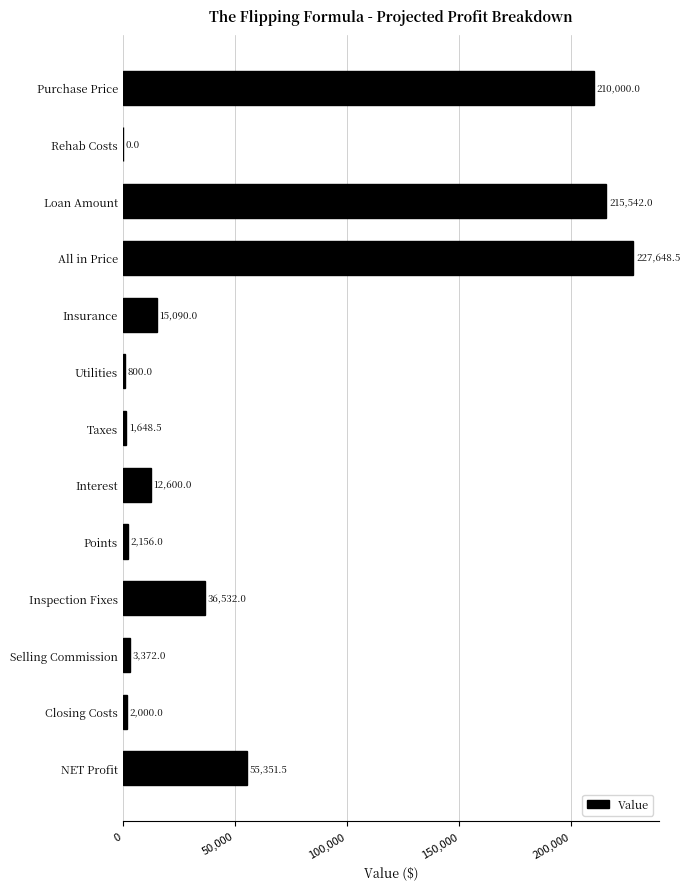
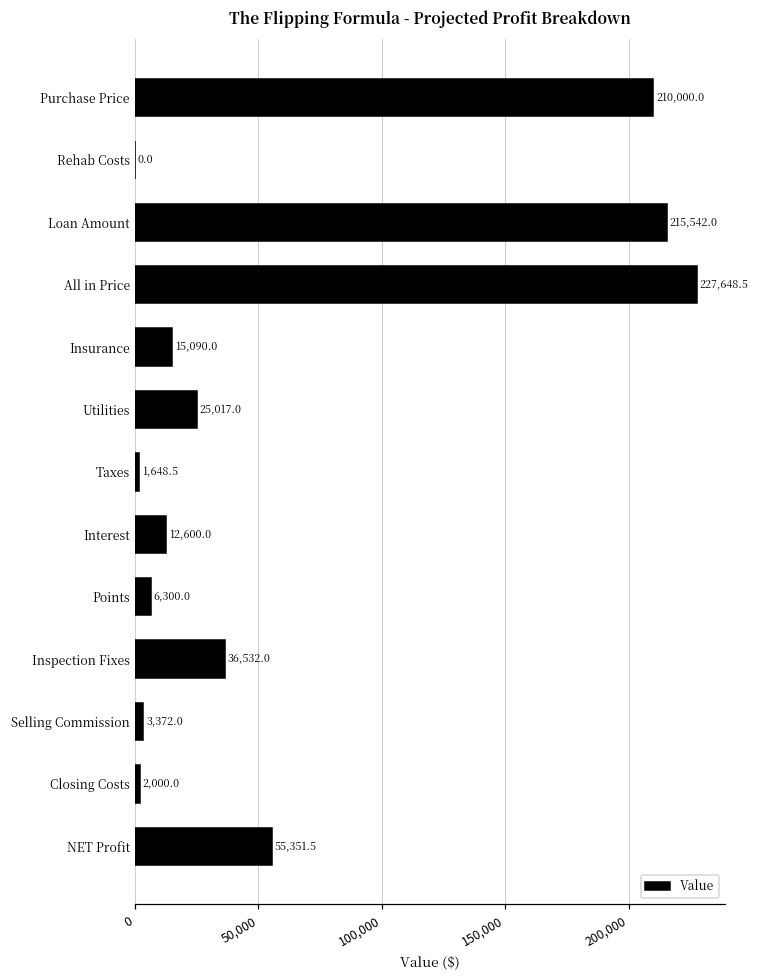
Utilities: 800.0 -> 25,017.0
Points: 2,156.0 -> 6,300.0
